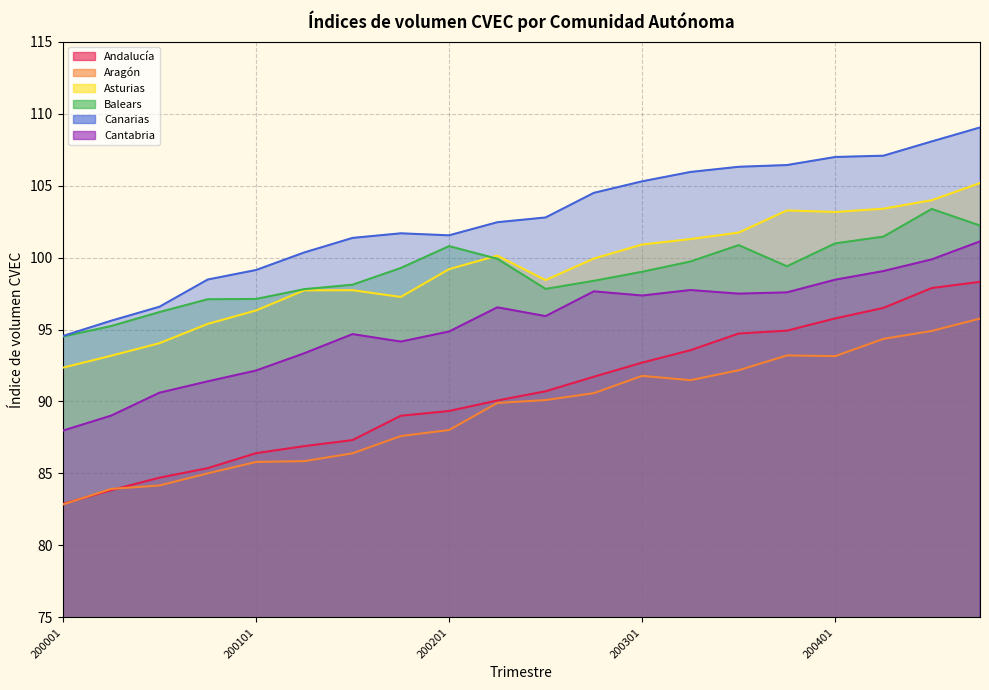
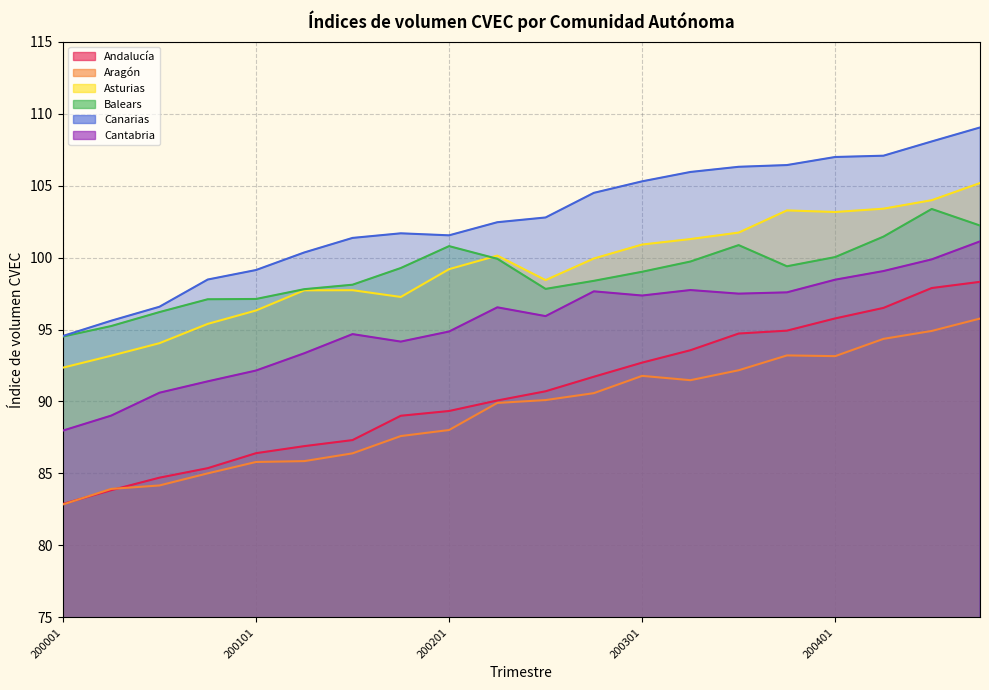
Balears, 200401: 101.0 -> 100.0
